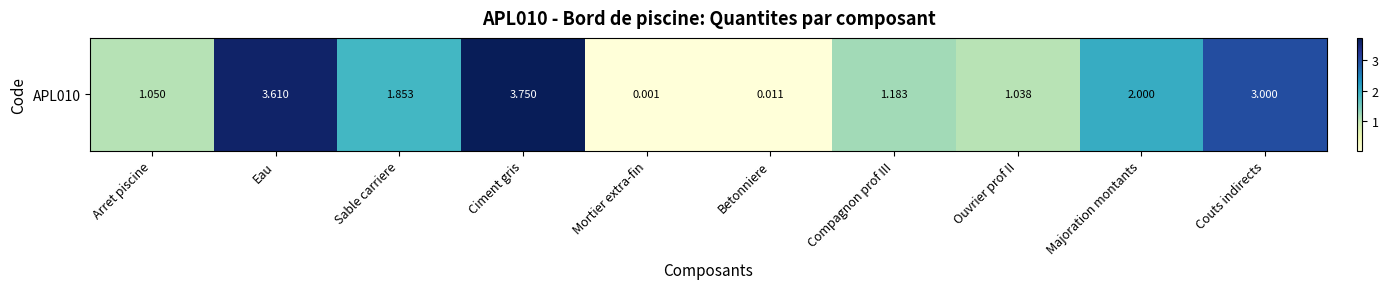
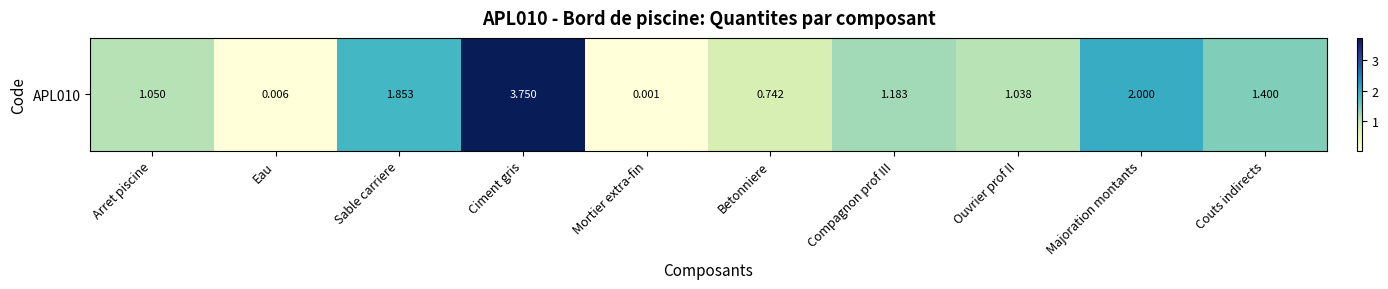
APL010, Eau: 3.610 -> 0.006
APL010, Betonniere: 0.011 -> 0.742
APL010, Couts indirects: 3.000 -> 1.400
